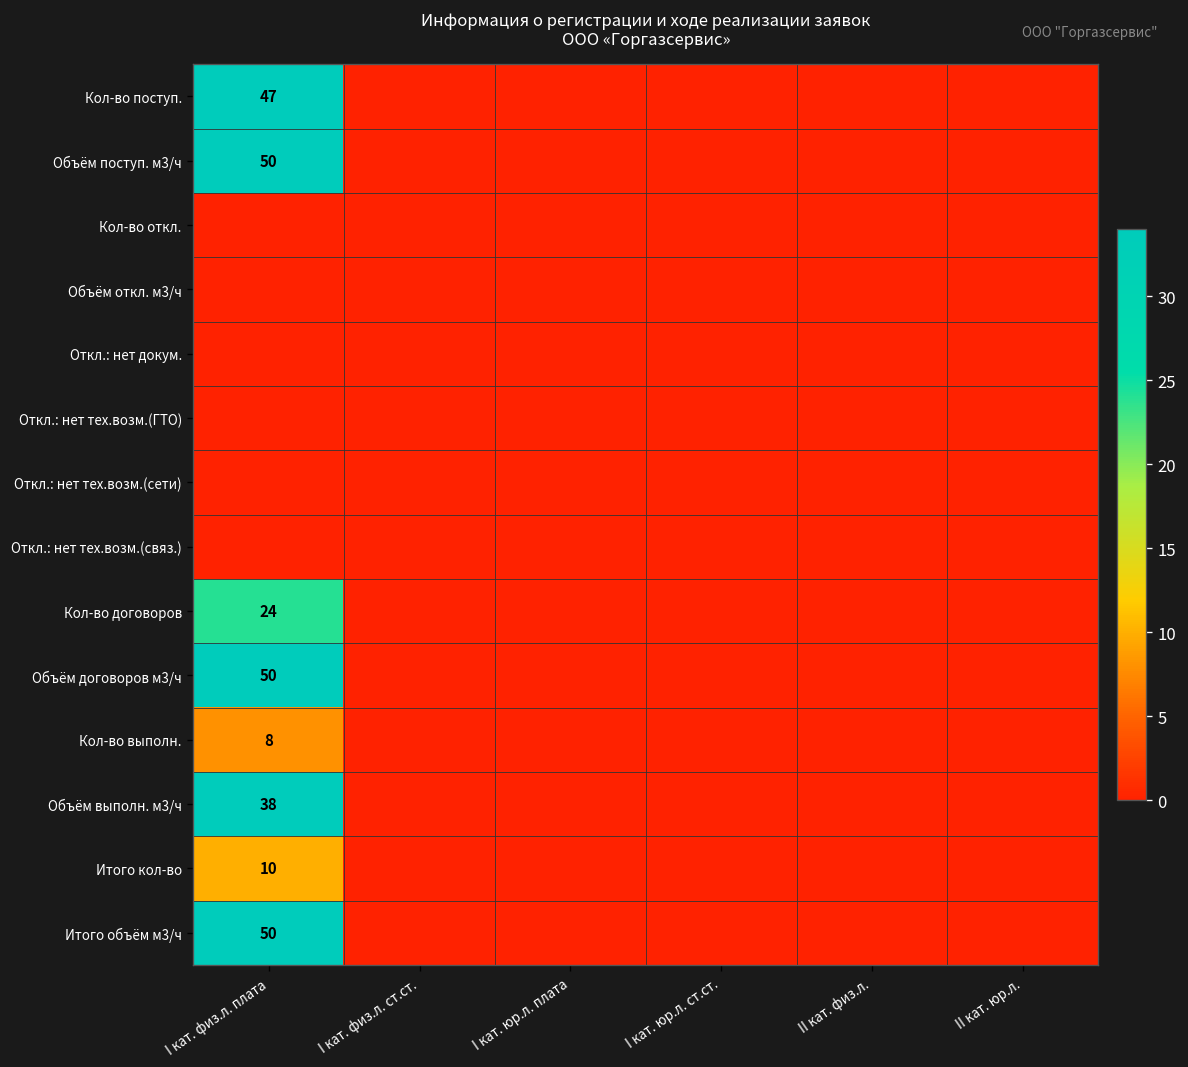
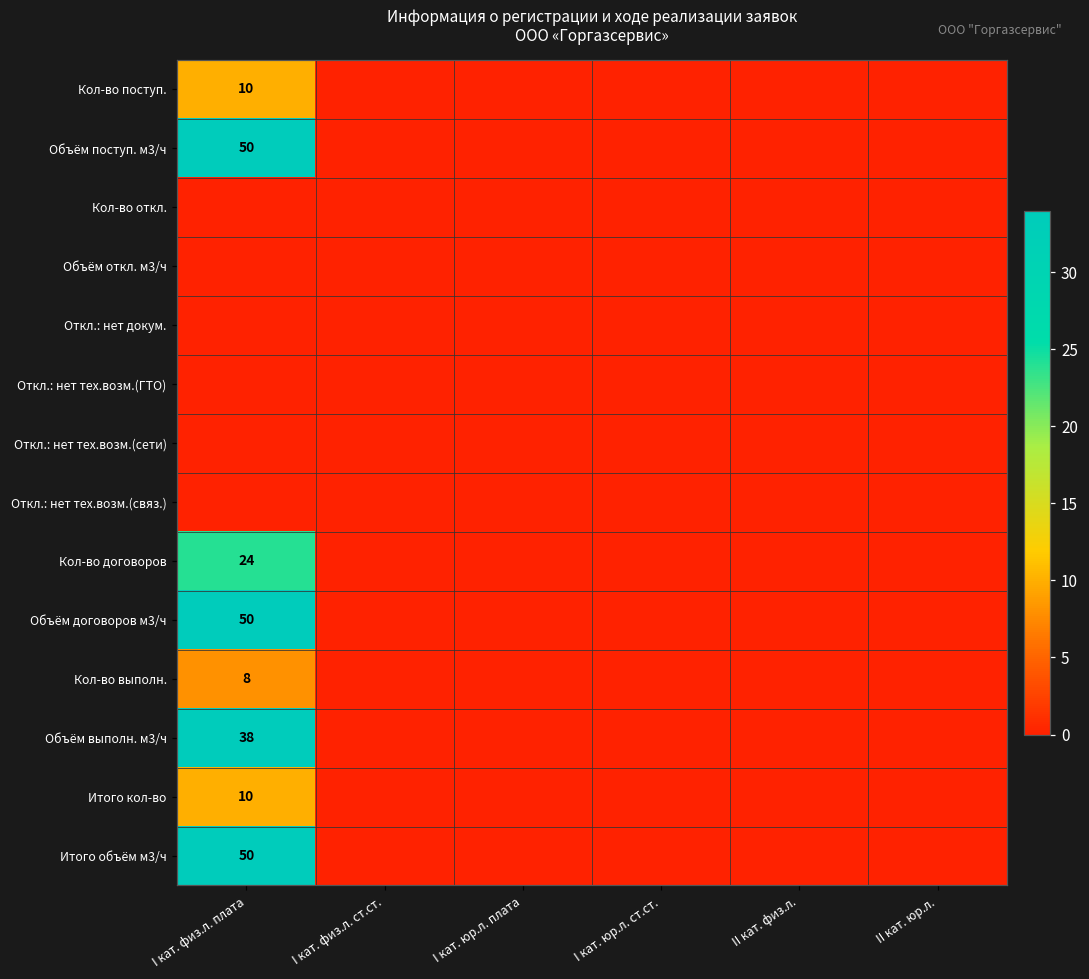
Кол-во поступ., I кат. физ.л. плата: 47 -> 10
